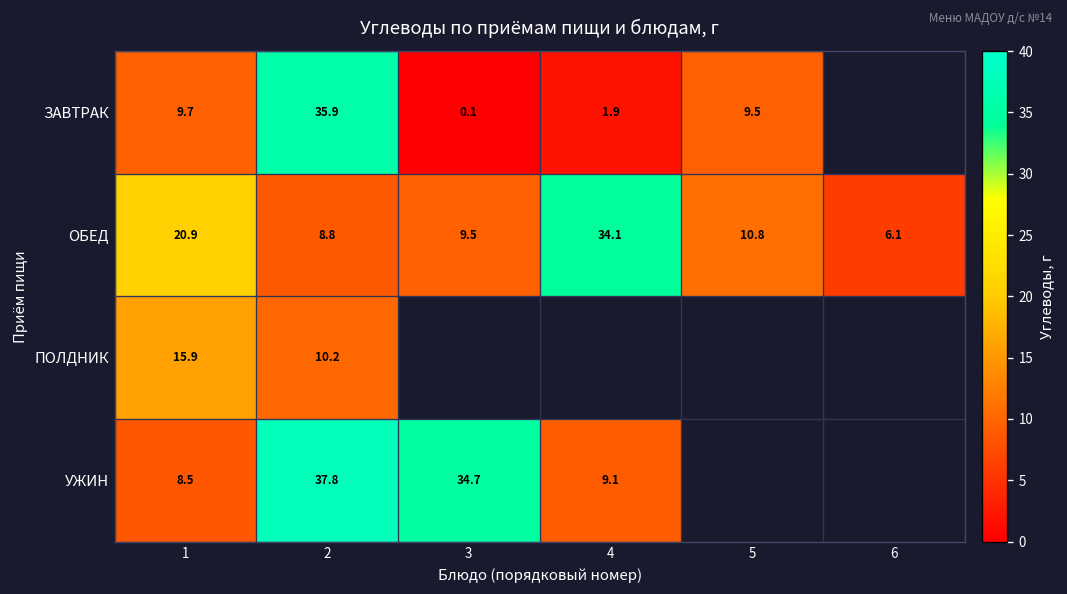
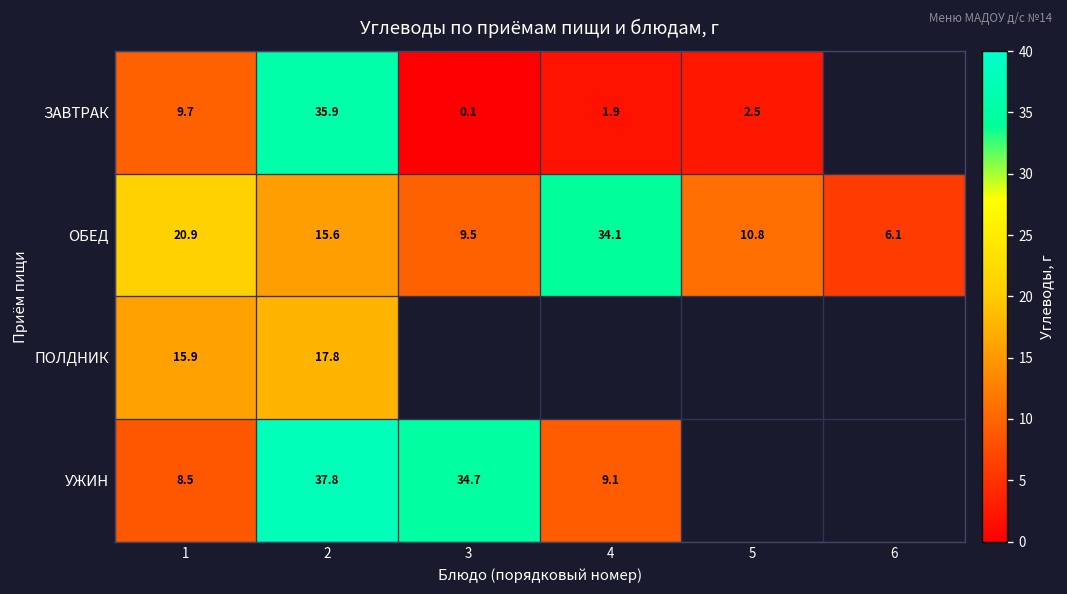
ЗАВТРАК, 5: 9.5 -> 2.5
ОБЕД, 2: 8.8 -> 15.6
ПОЛДНИК, 2: 10.2 -> 17.8
